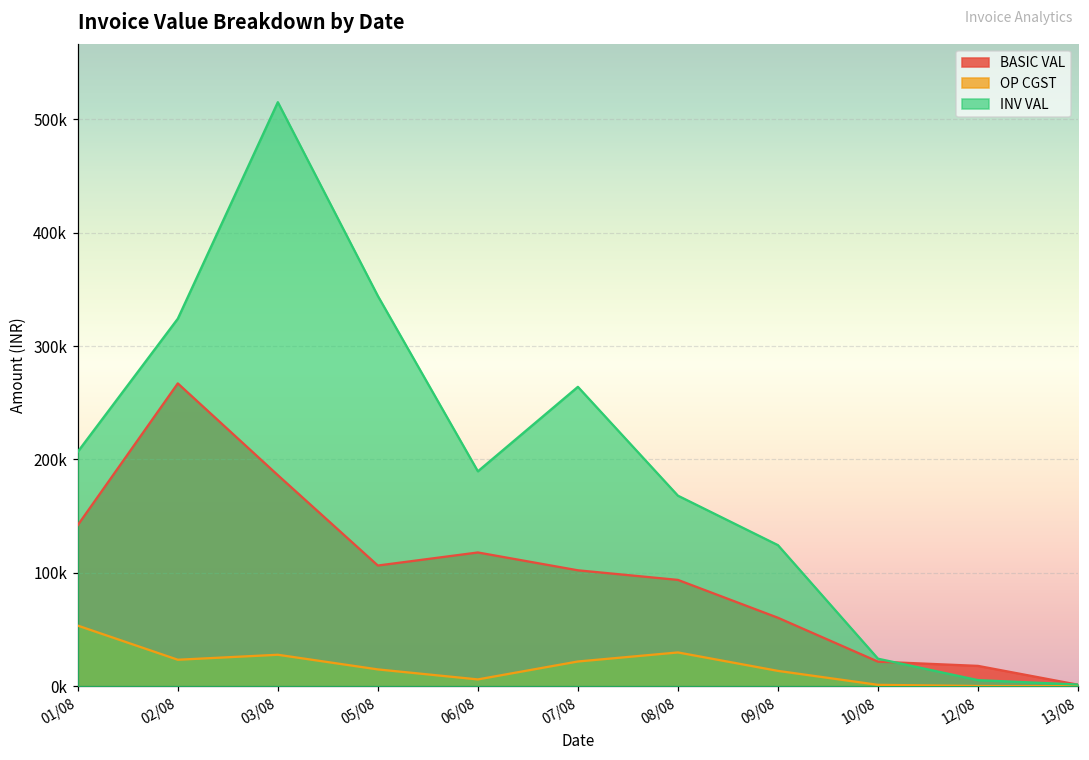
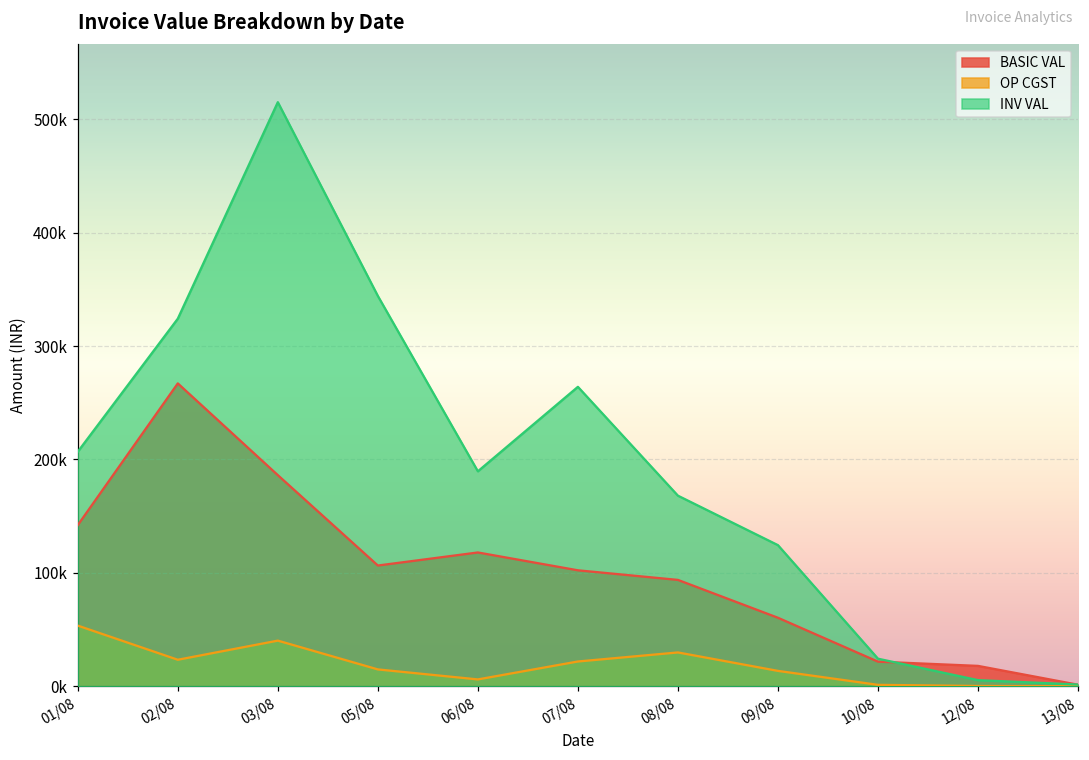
OP CGST, 03/08: 28000 -> 40000
